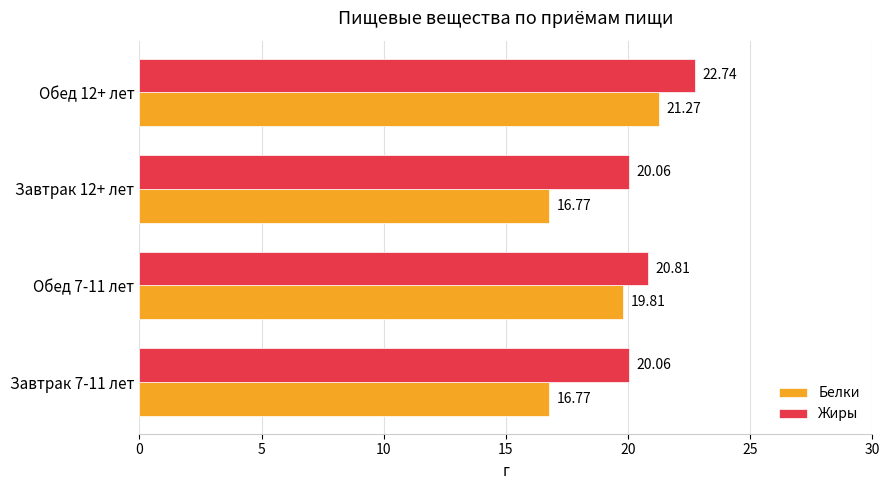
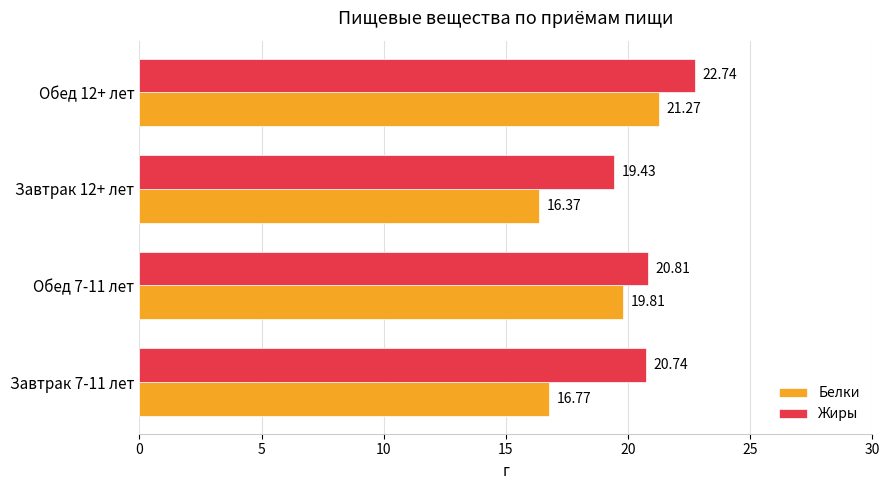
Жиры, Завтрак 12+ лет: 20.06 -> 19.43
Белки, Завтрак 12+ лет: 16.77 -> 16.37
Жиры, Завтрак 7-11 лет: 20.06 -> 20.74
